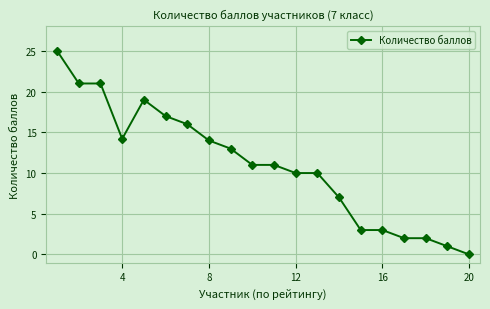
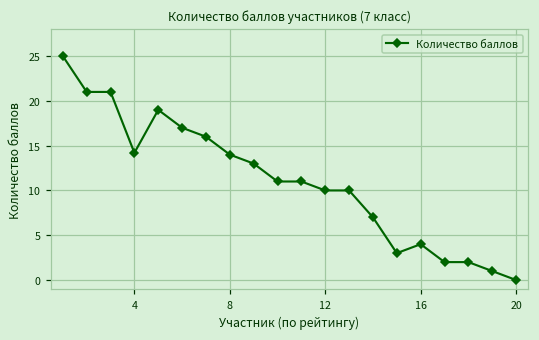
16: 3 -> 4
